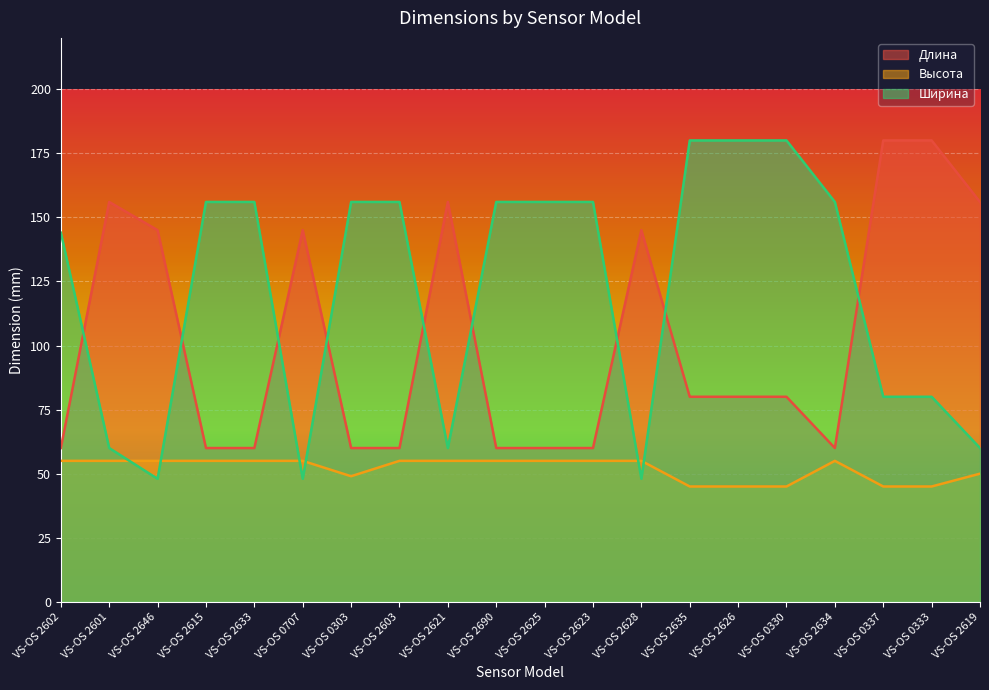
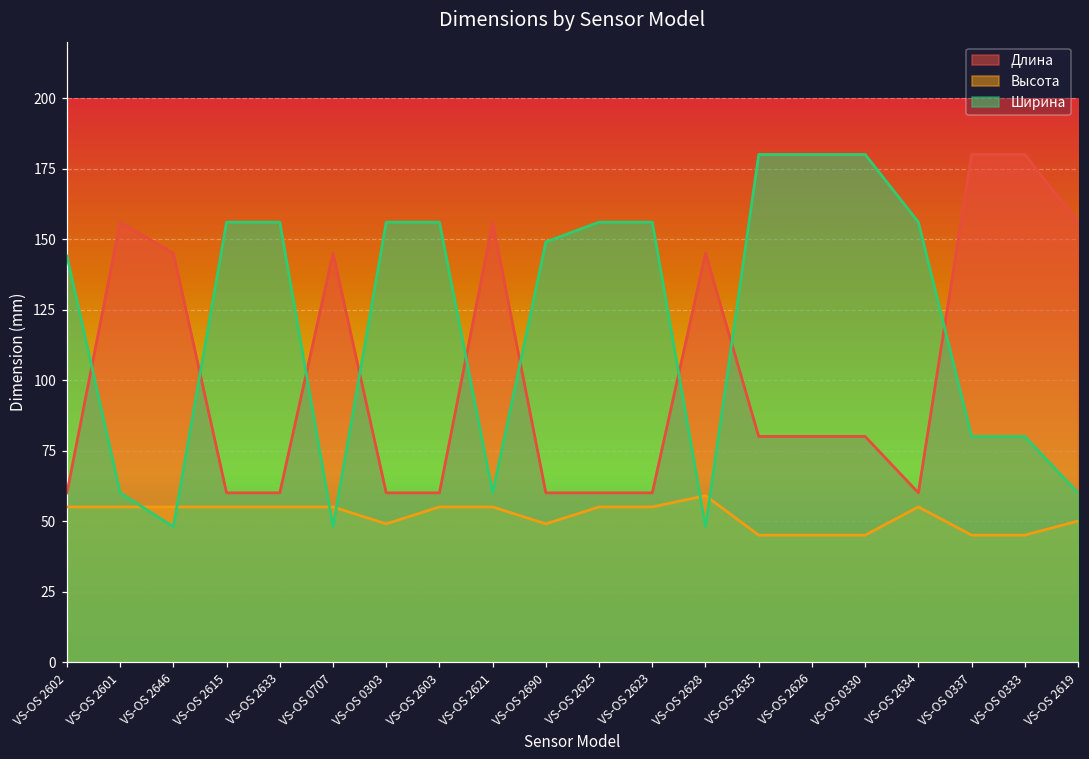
Высота, VS-OS 2690: 55 -> 49
Ширина, VS-OS 2690: 156 -> 149
Высота, VS-OS 2628: 55 -> 59
